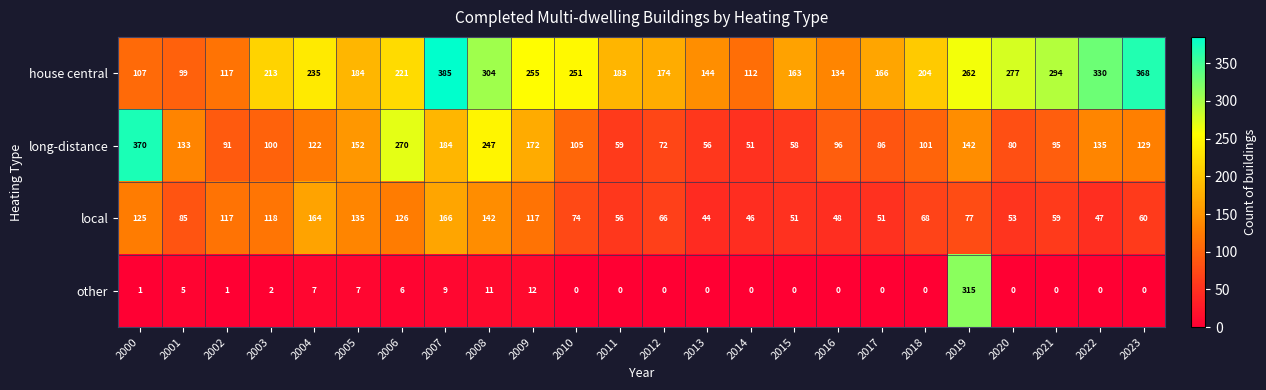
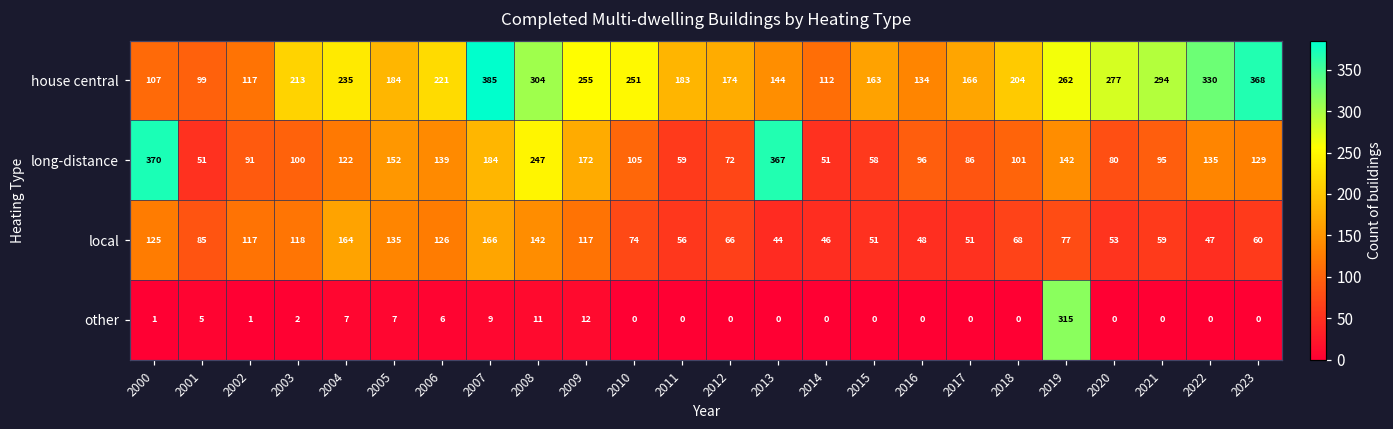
long-distance, 2001: 133 -> 51
long-distance, 2006: 270 -> 139
long-distance, 2013: 56 -> 367
